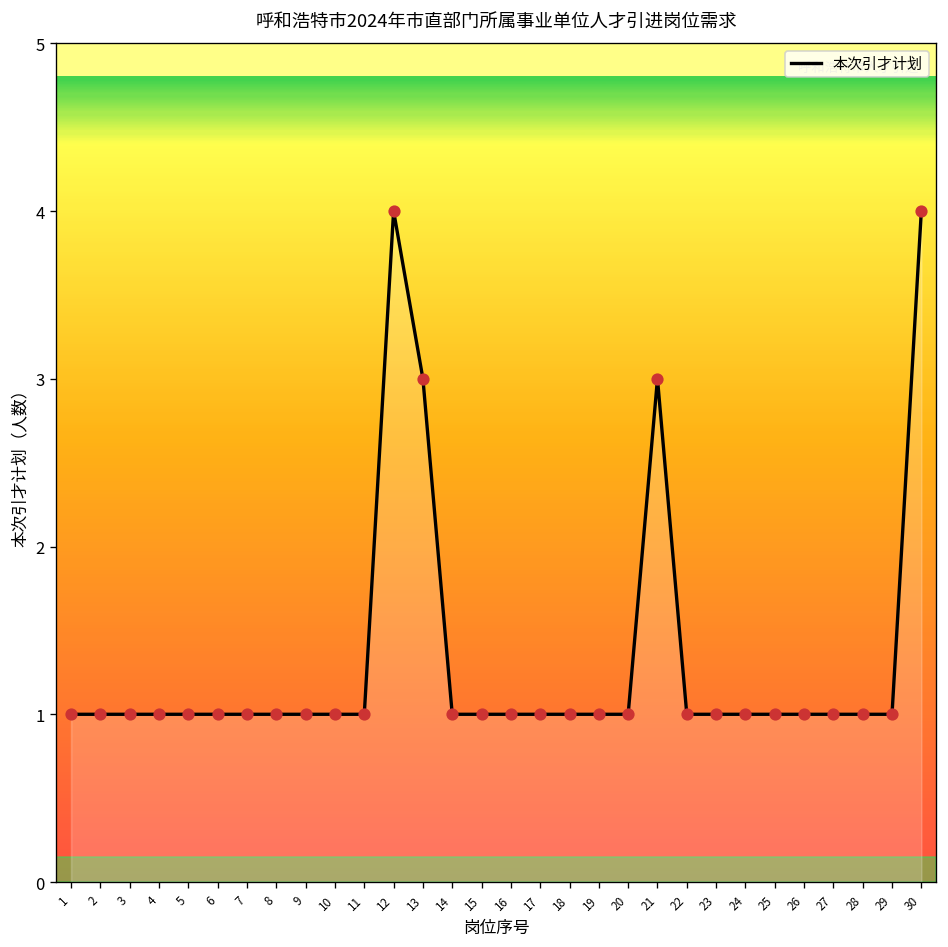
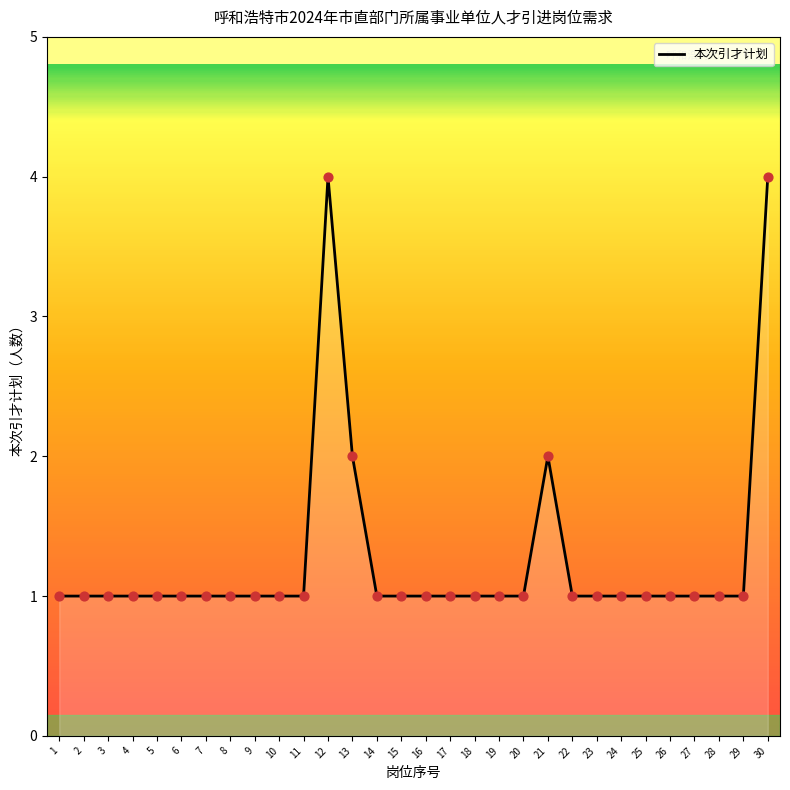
13: 3 -> 2
21: 3 -> 2
